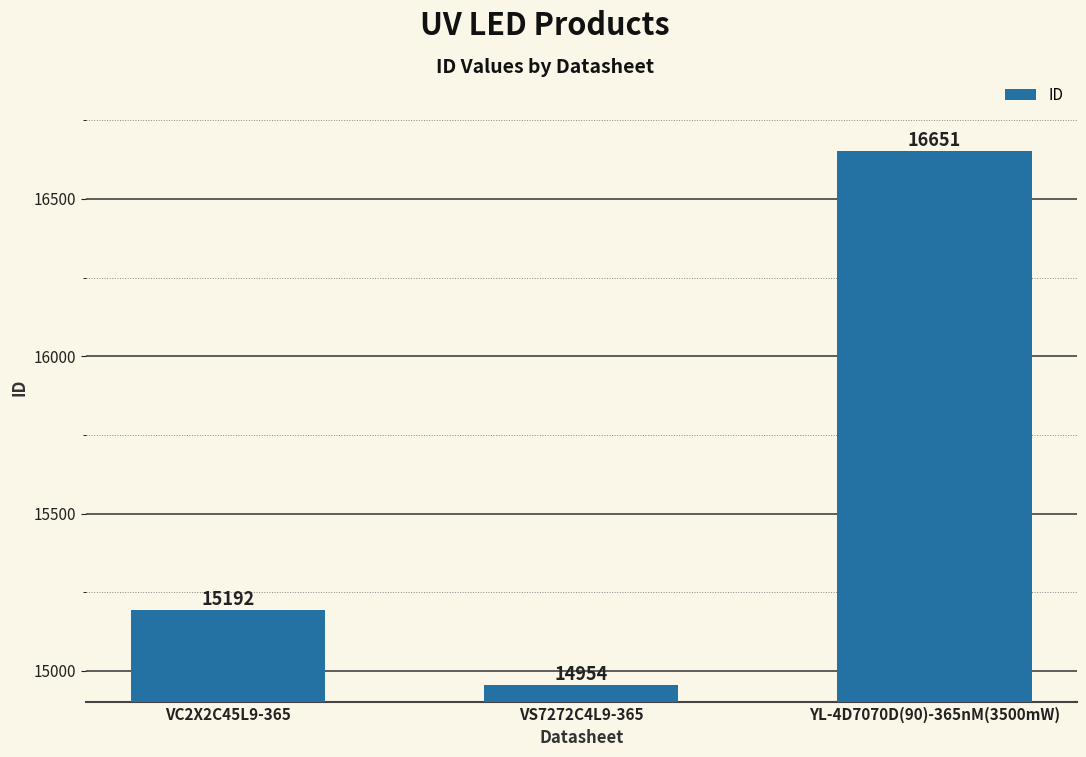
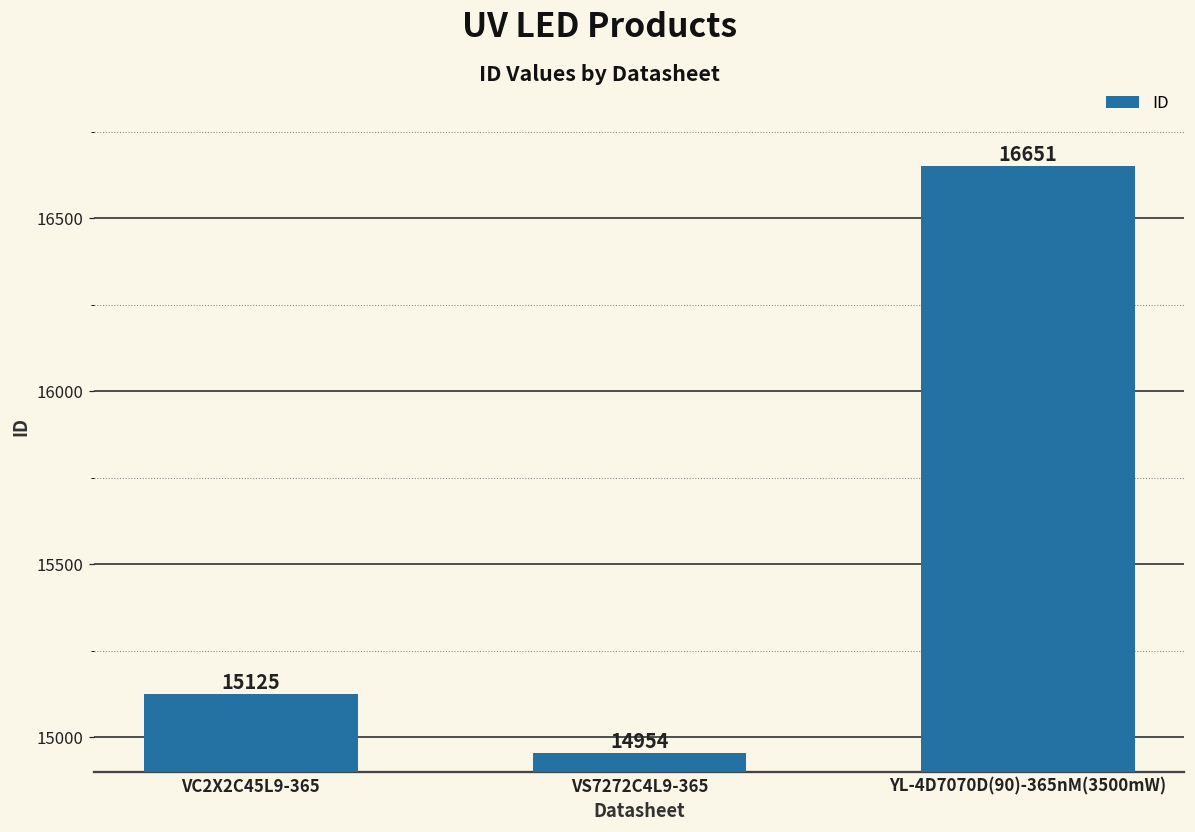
VC2X2C45L9-365: 15192 -> 15125
